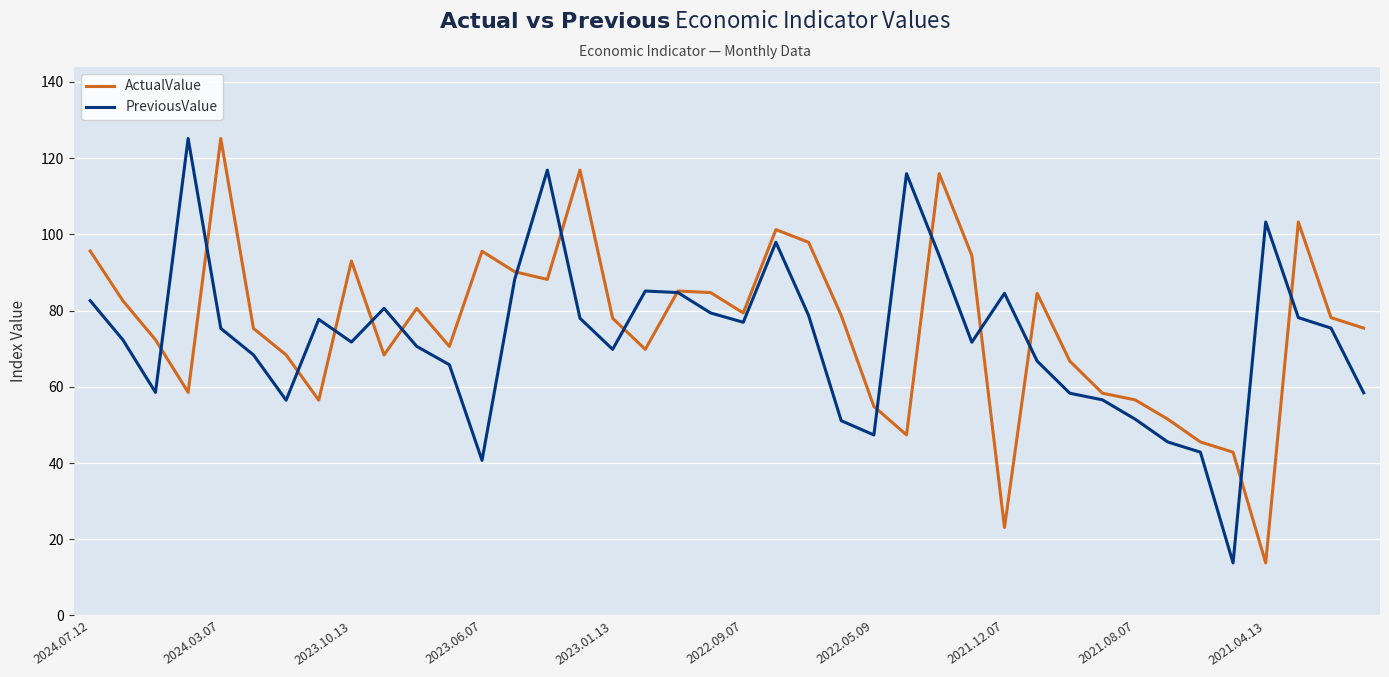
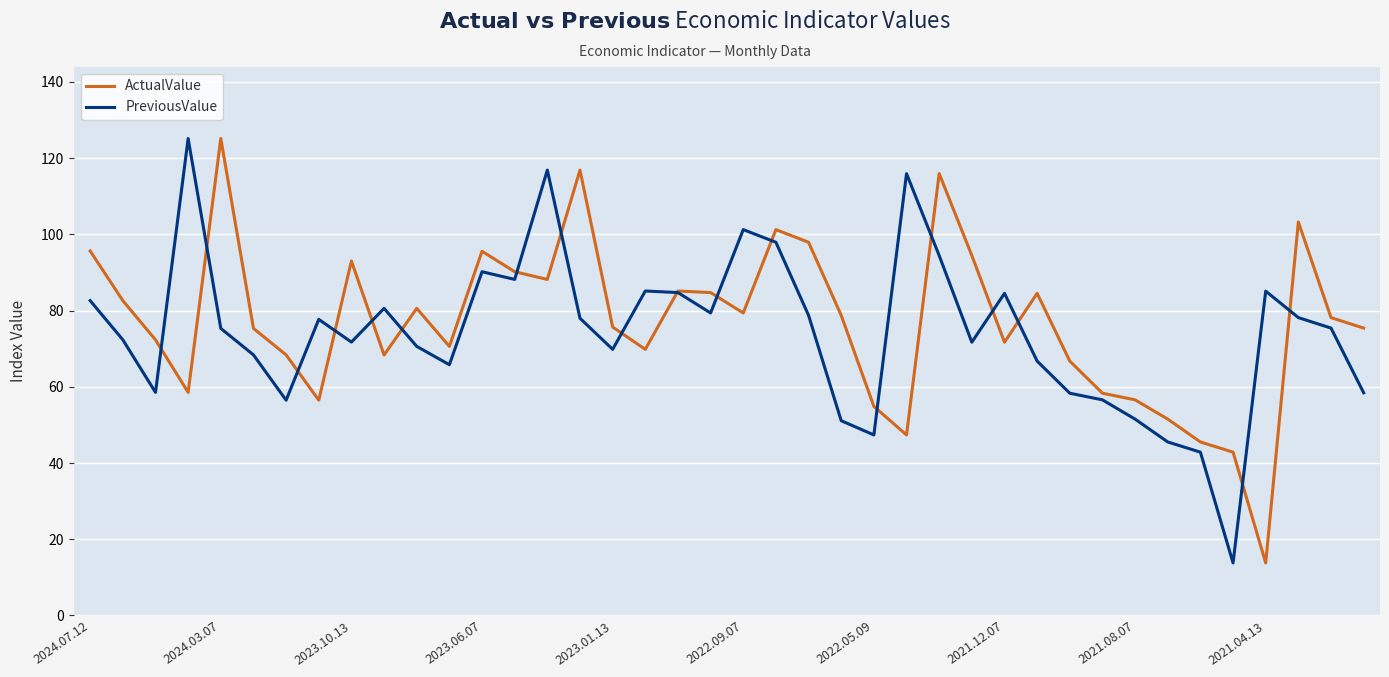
PreviousValue, 2023.06.07: 41 -> 90
ActualValue, 2023.01.13: 78 -> 76
PreviousValue, 2022.09.07: 77 -> 101
ActualValue, 2021.12.07: 23 -> 72
PreviousValue, 2021.04.13: 103 -> 85
